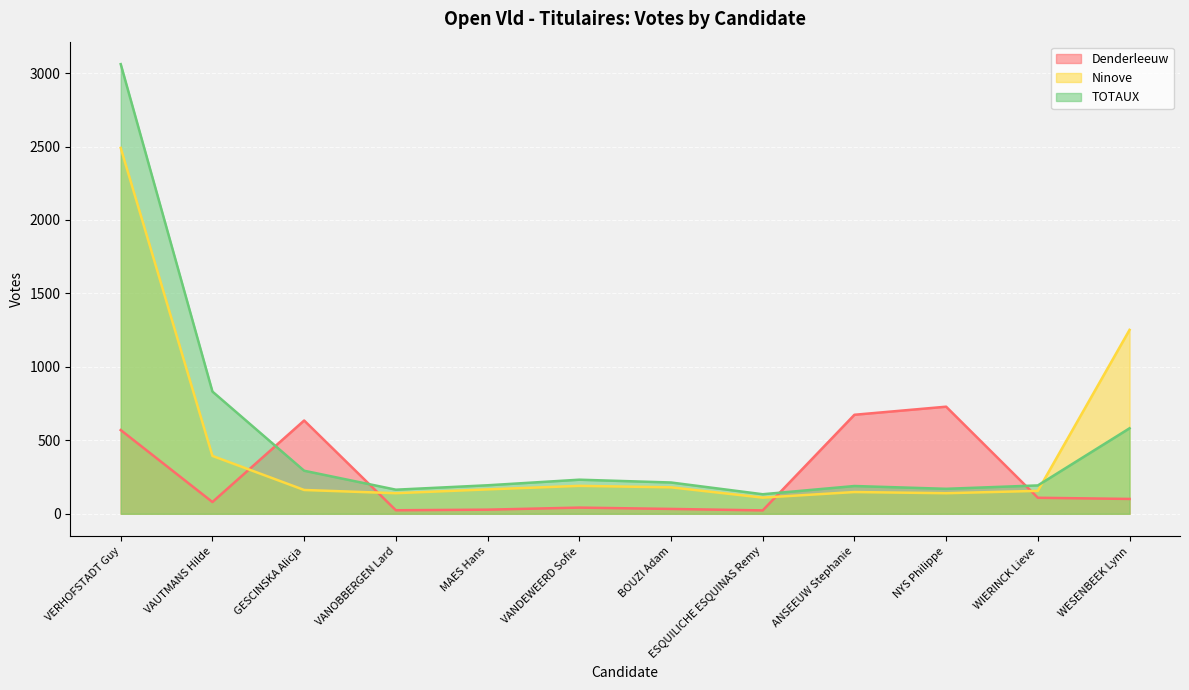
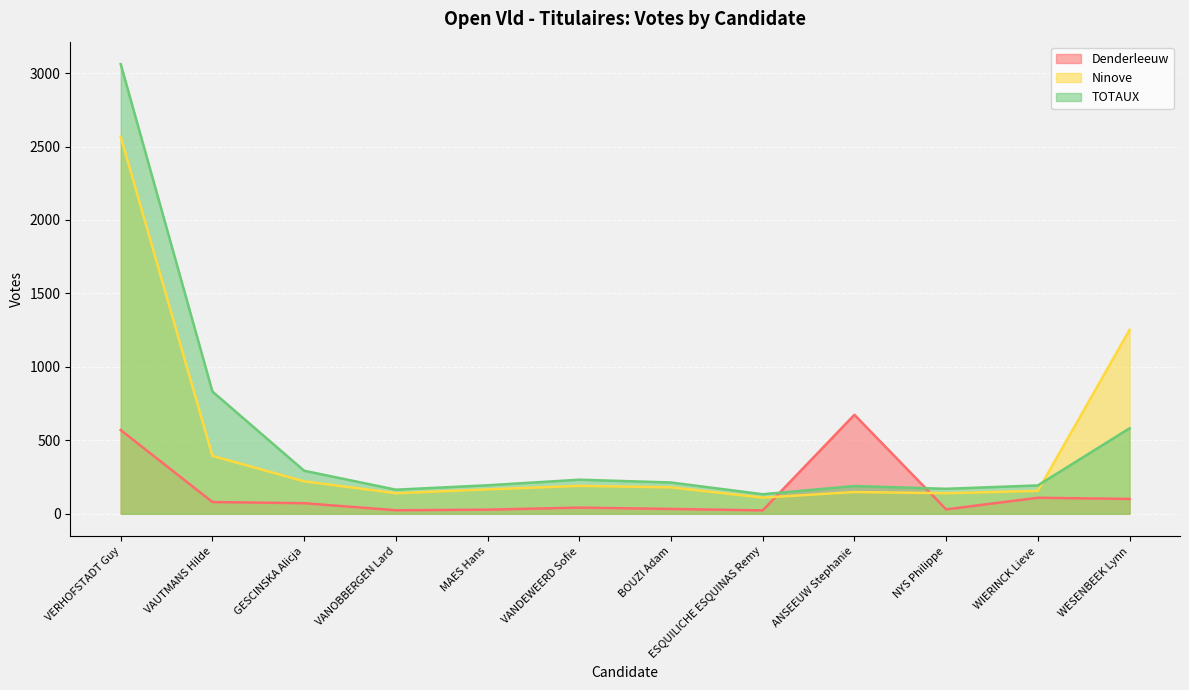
Ninove, VERHOFSTADT Guy: 2490 -> 2570
Denderleeuw, GESCINSKA Alicja: 640 -> 70
Ninove, GESCINSKA Alicja: 160 -> 220
Denderleeuw, NYS Philippe: 730 -> 30
